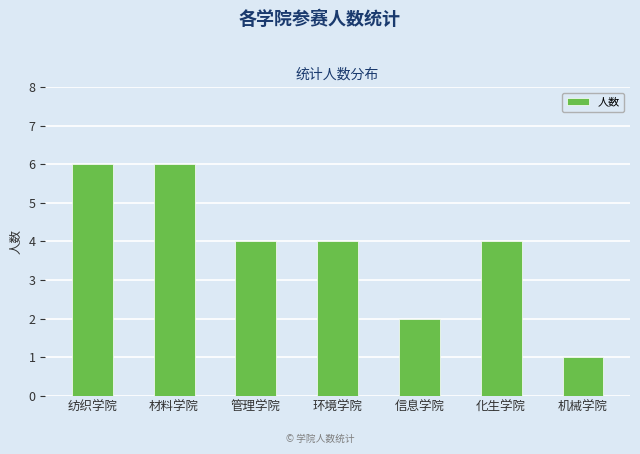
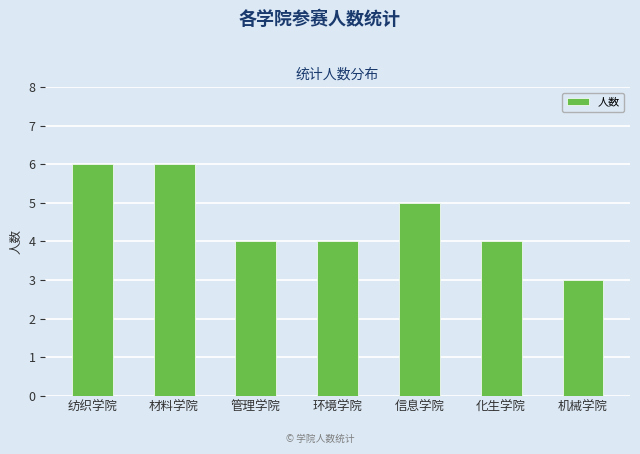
信息学院: 2 -> 5
机械学院: 1 -> 3
